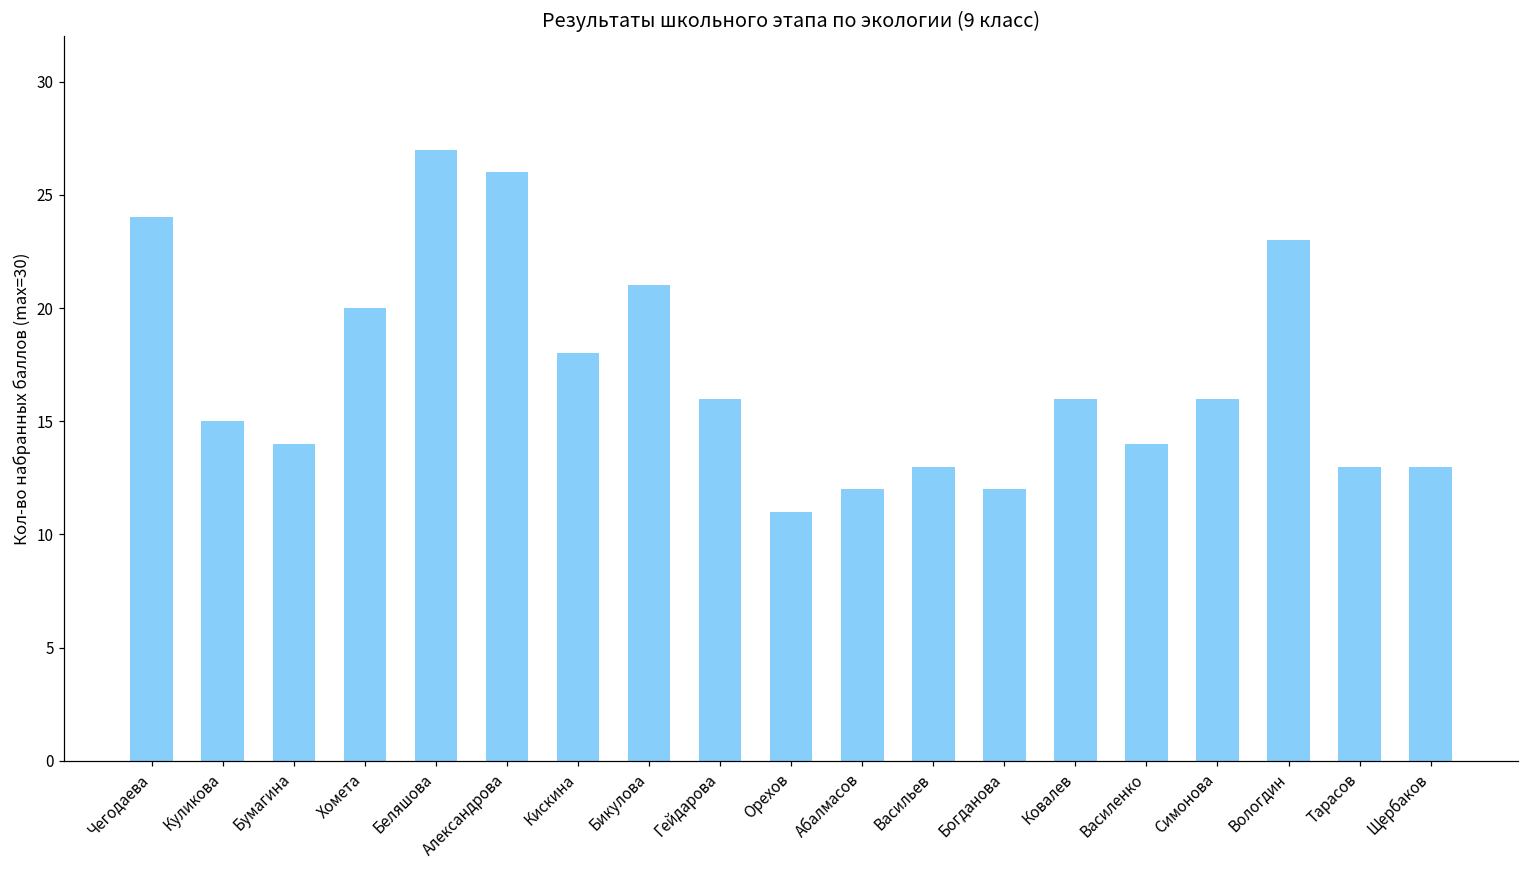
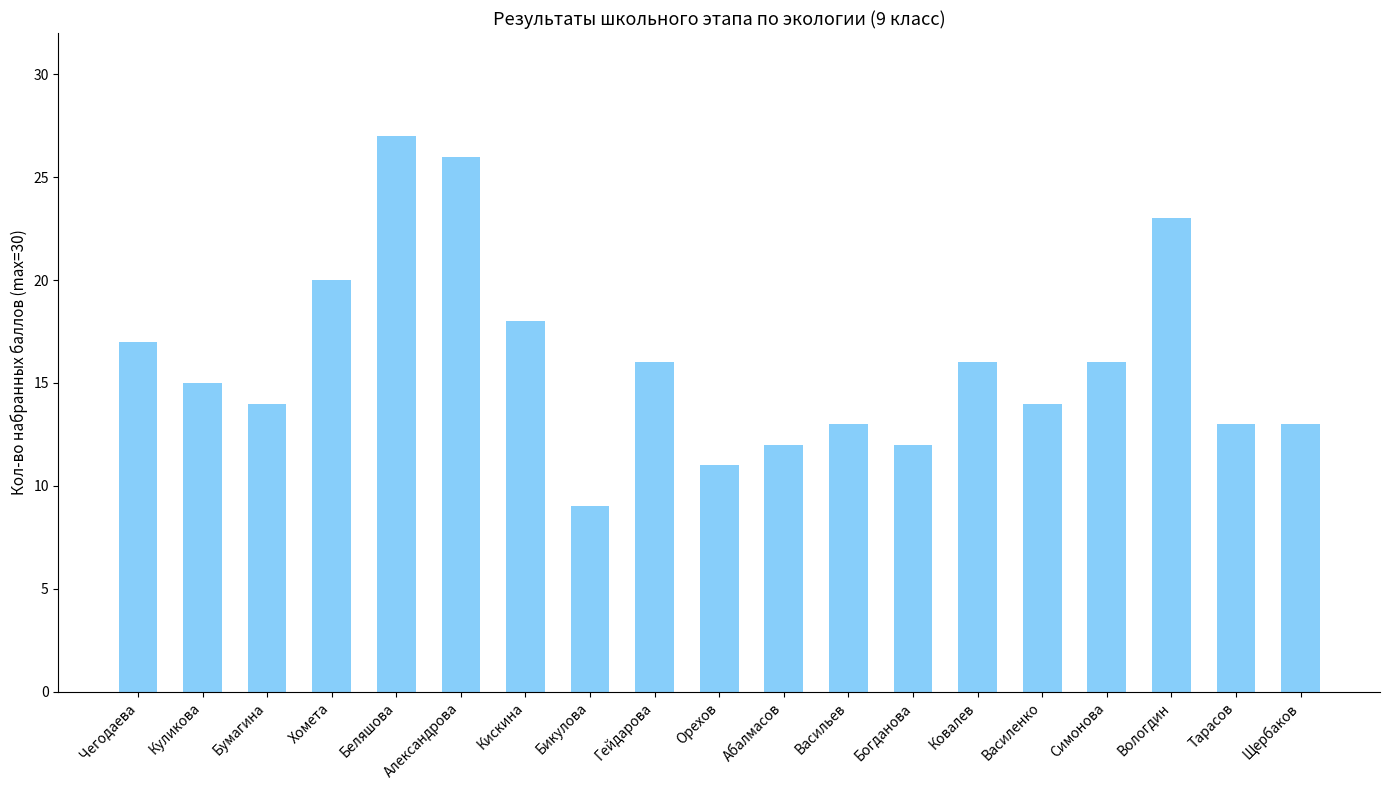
Чегодаева: 24 -> 17
Бикулова: 21 -> 9
